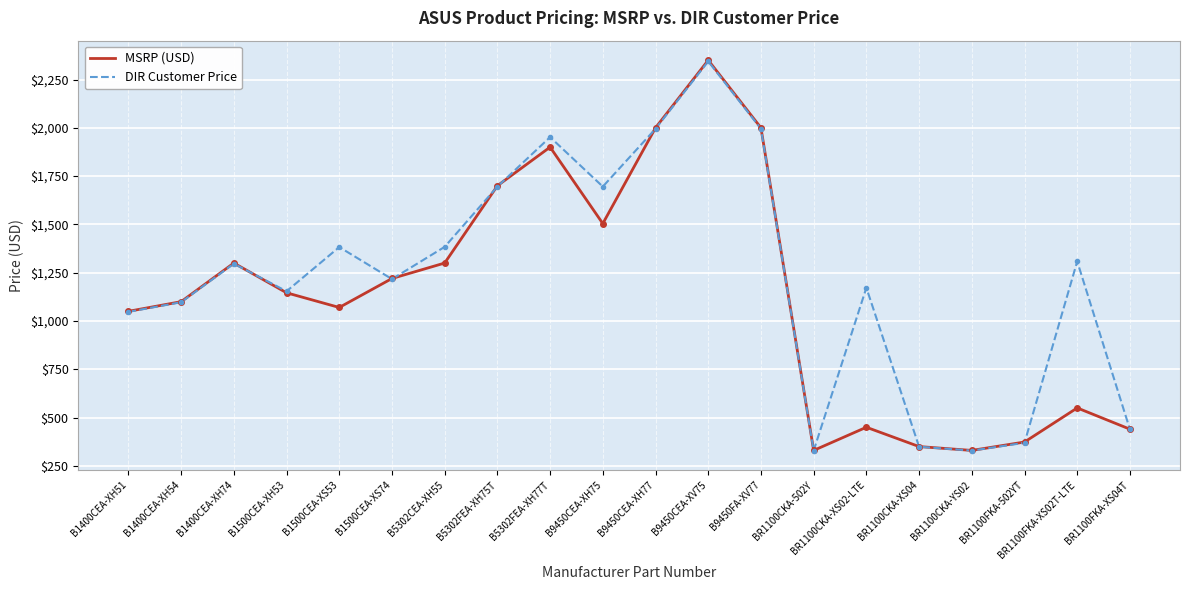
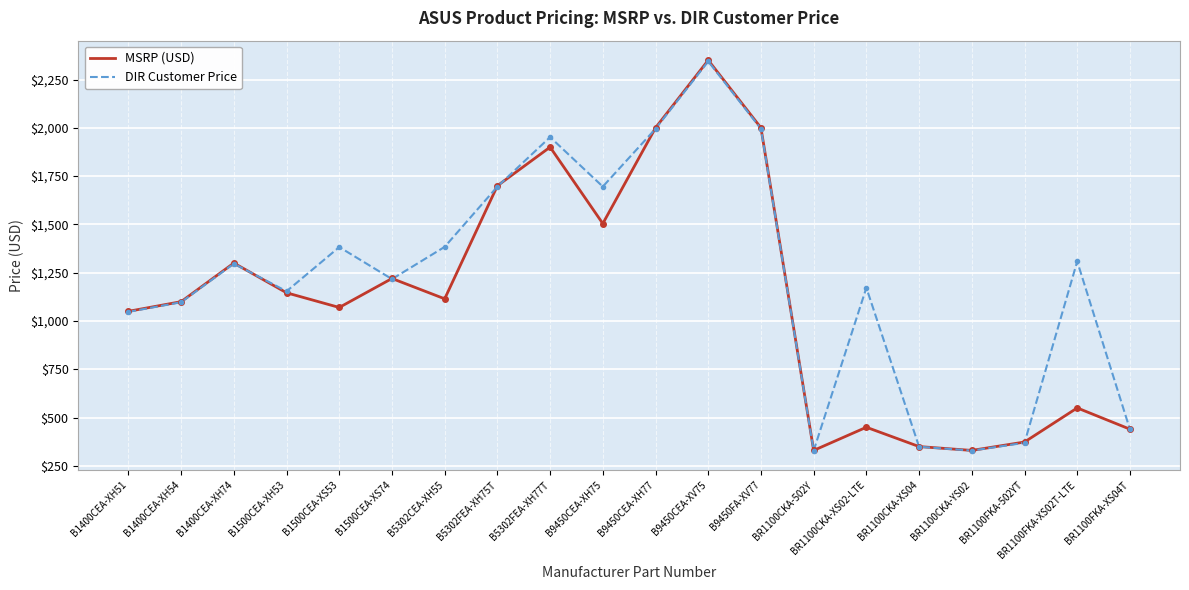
MSRP (USD), B5302CEA-XH55: $1,300 -> $1,110
